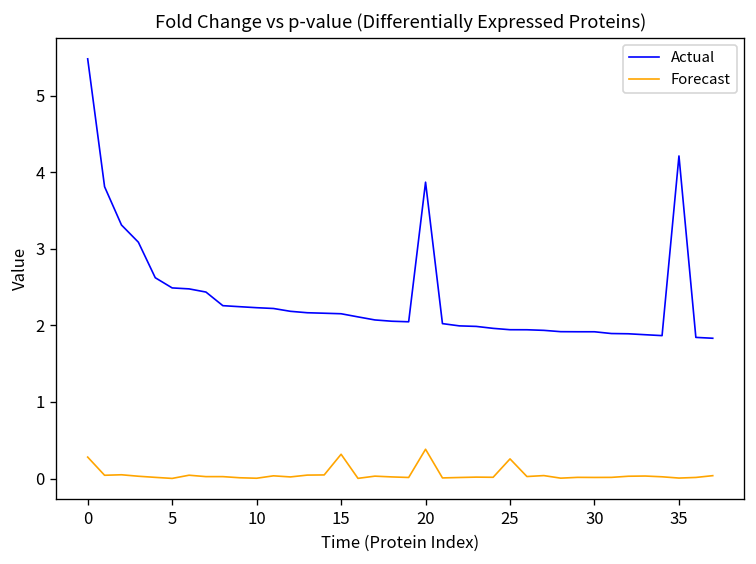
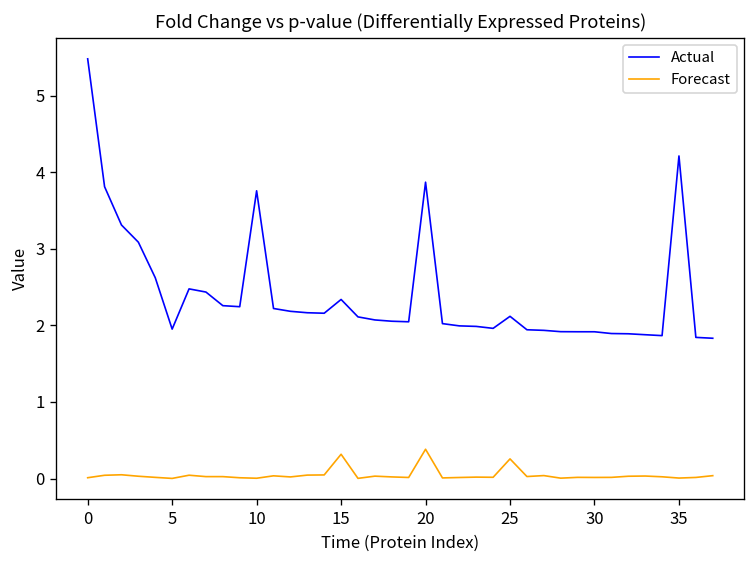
Forecast, 0: 0.3 -> 0.0
Actual, 5: 2.5 -> 2.0
Actual, 10: 2.2 -> 3.8
Actual, 15: 2.2 -> 2.3
Actual, 25: 1.9 -> 2.1
